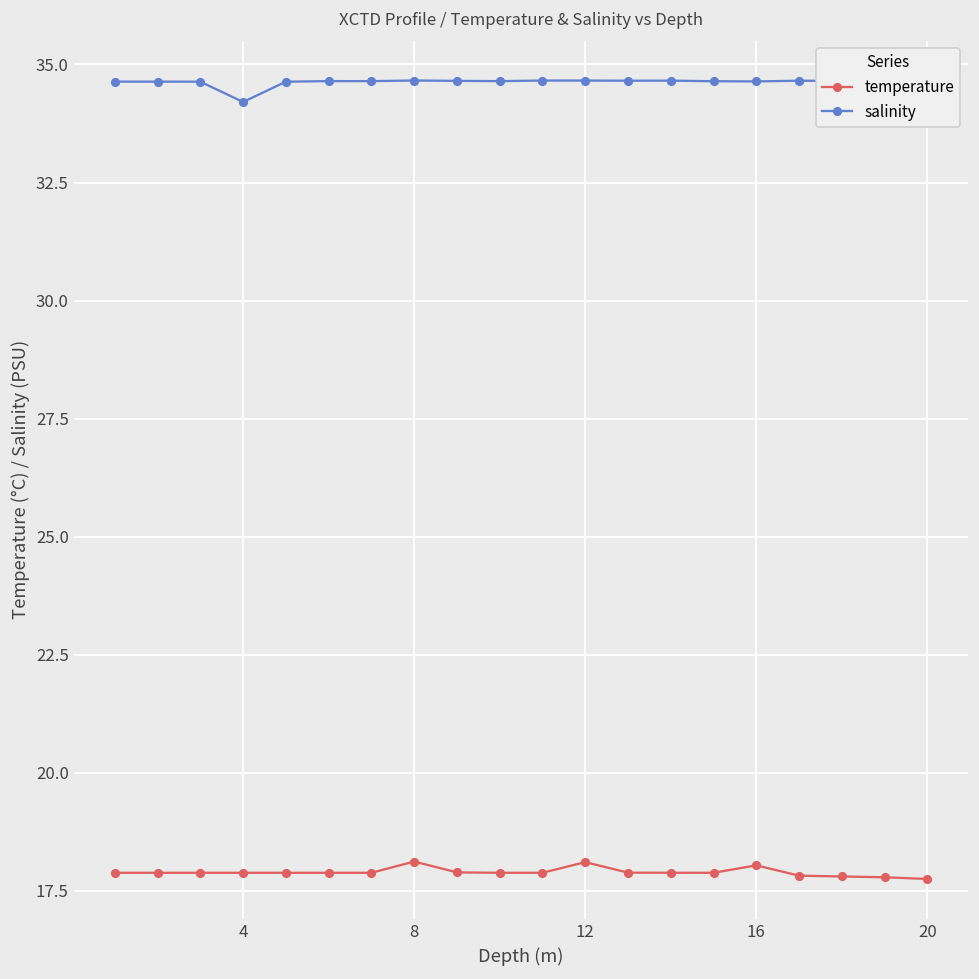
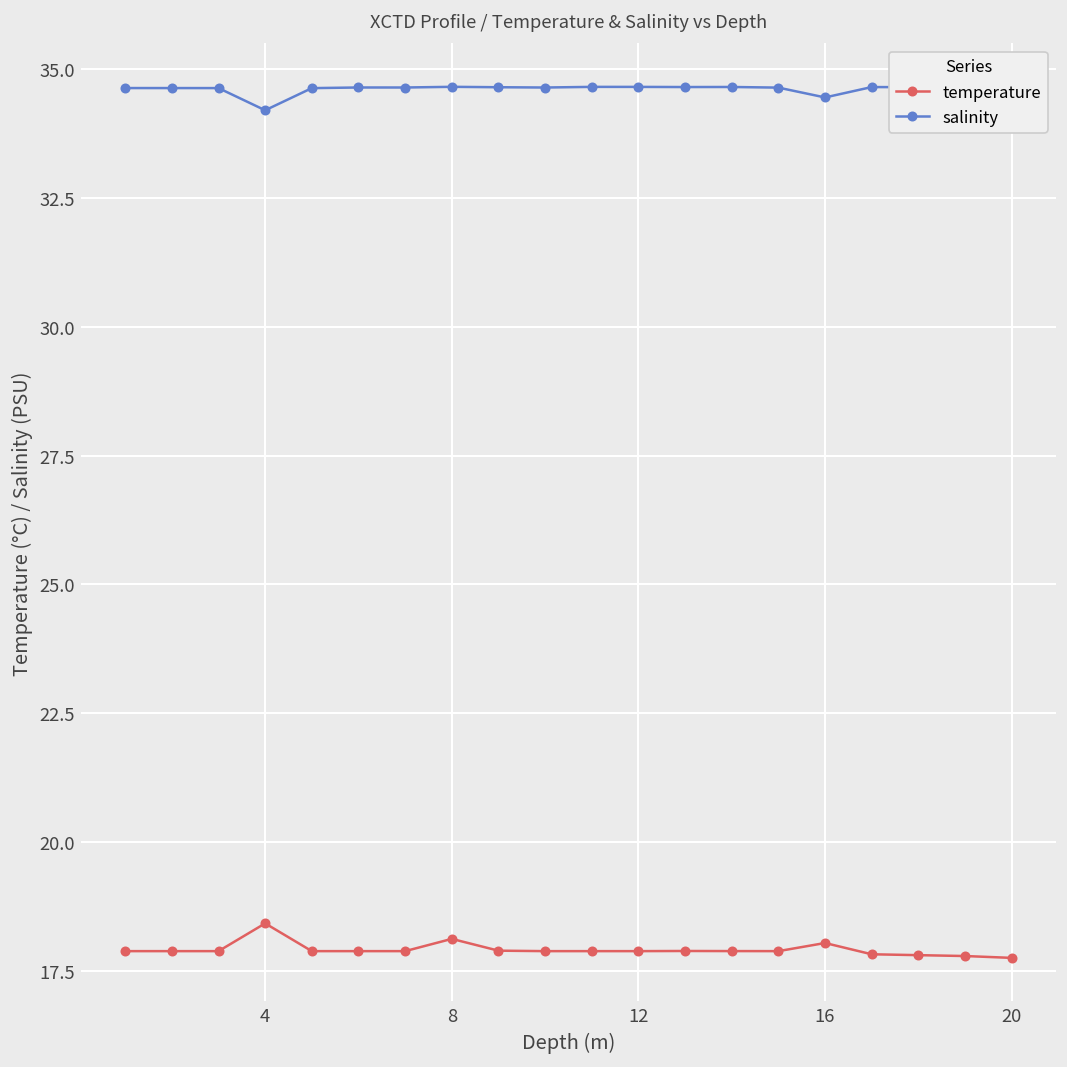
temperature, 4: 17.9 -> 18.4
temperature, 12: 18.1 -> 17.9
salinity, 16: 34.6 -> 34.5
